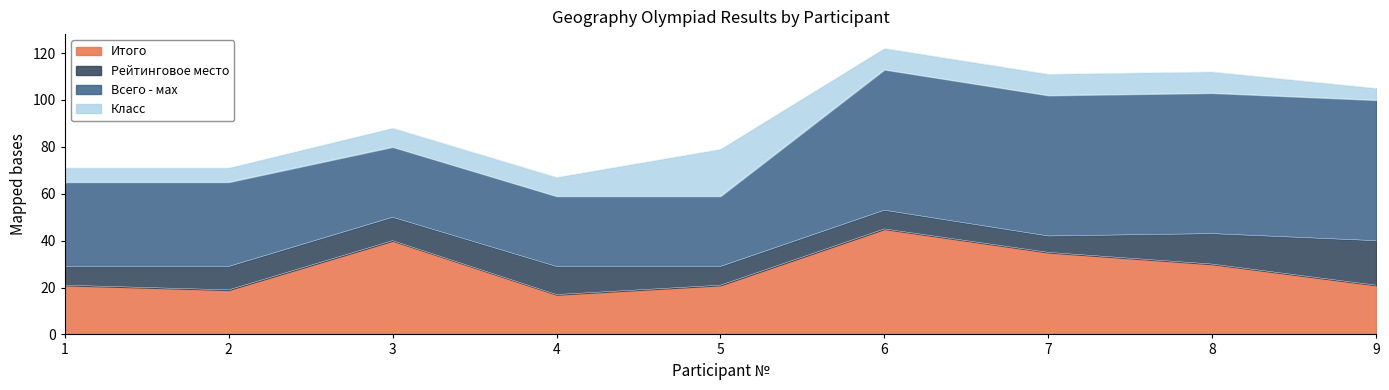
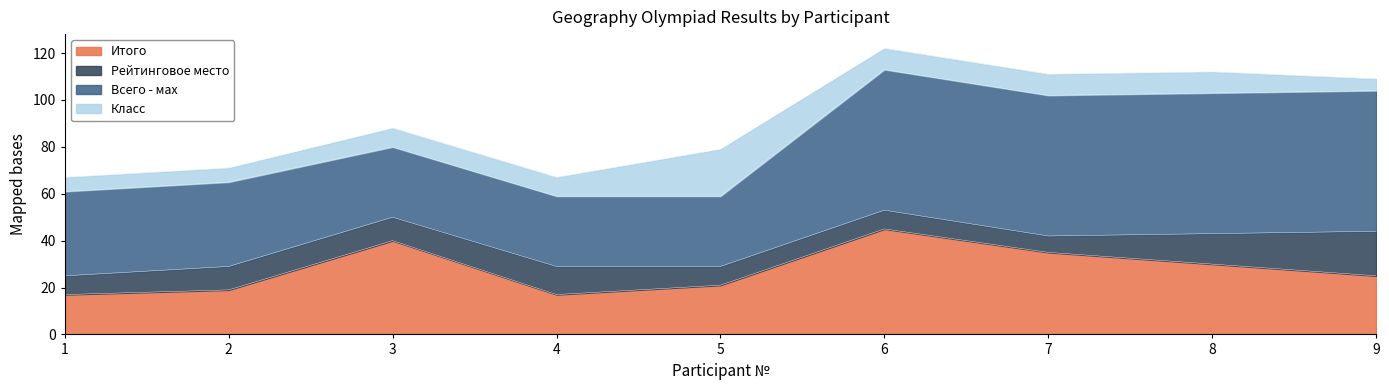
Итого, 1: 21 -> 17
Итого, 9: 21 -> 25
